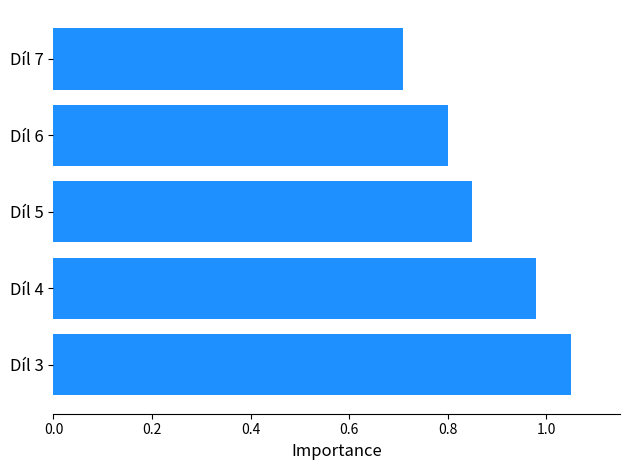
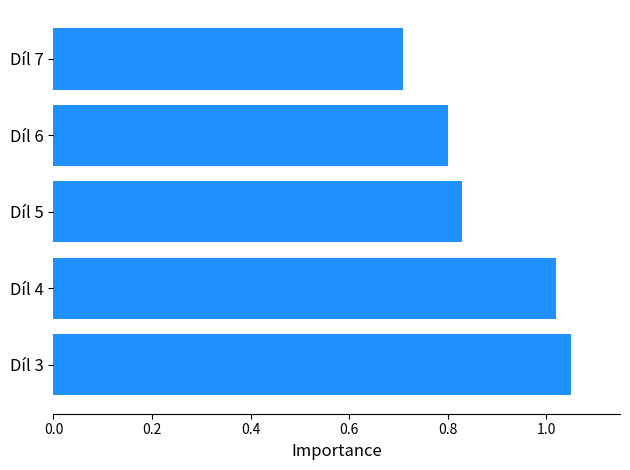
Díl 5: 0.85 -> 0.83
Díl 4: 0.98 -> 1.02
